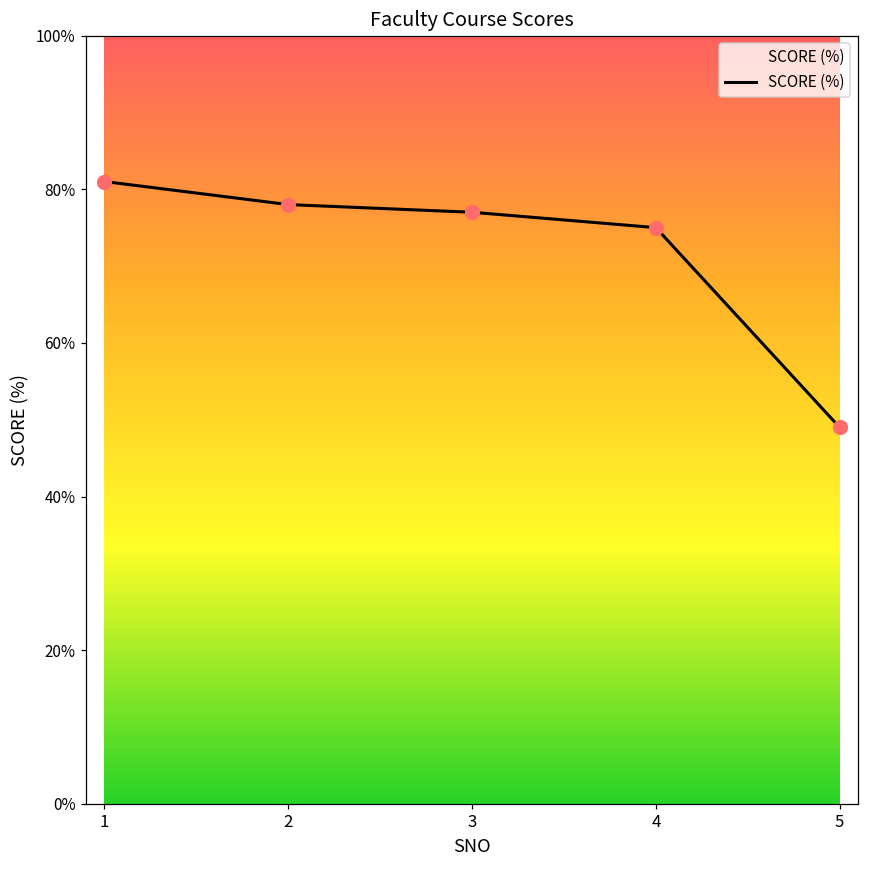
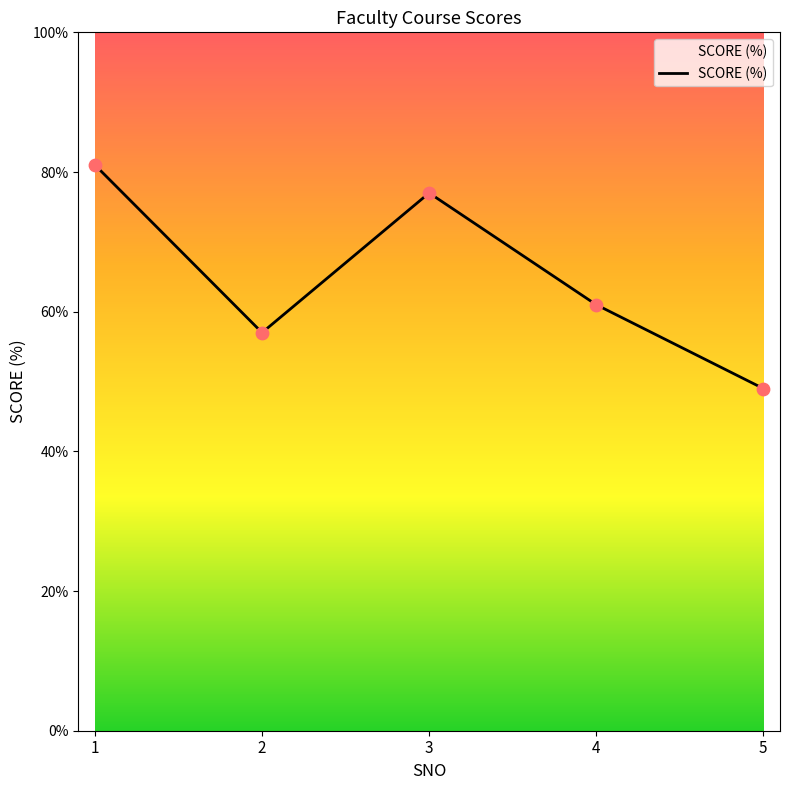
2: 78% -> 57%
4: 75% -> 61%
